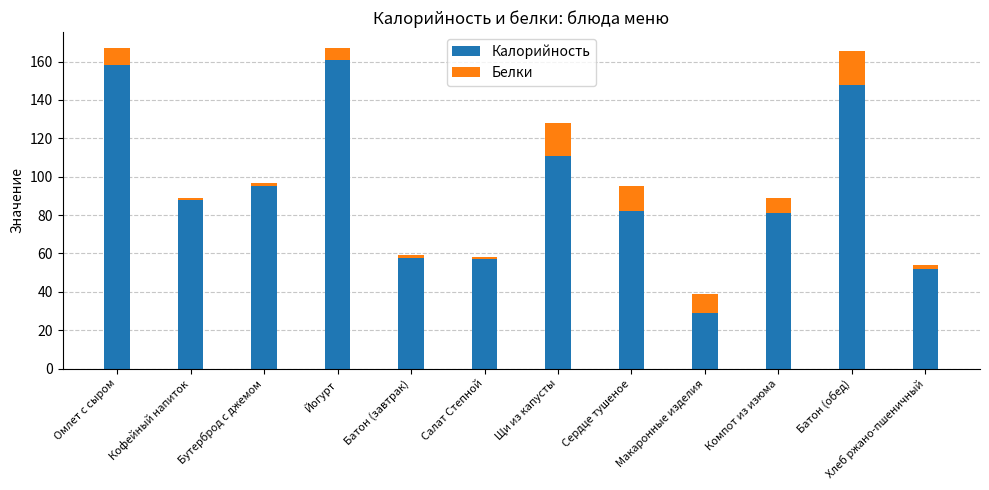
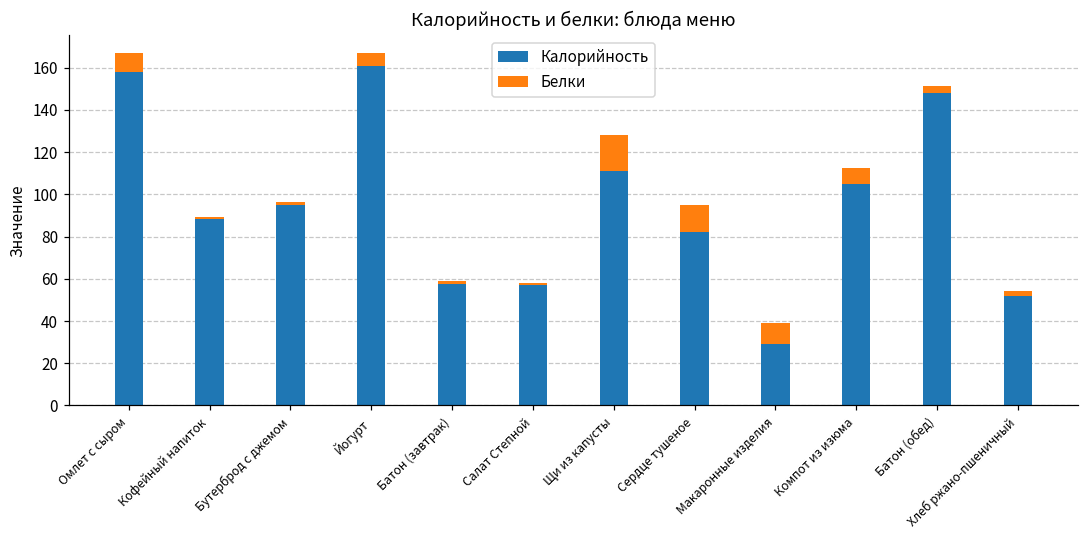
Калорийность, Компот из изюма: 81 -> 105
Белки, Батон (обед): 18 -> 3
